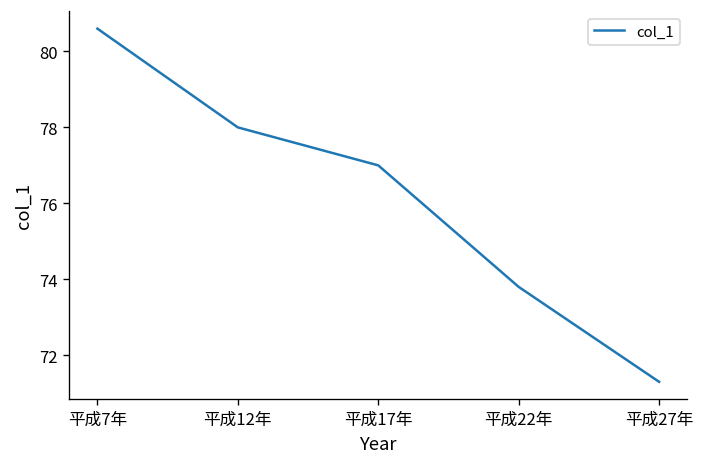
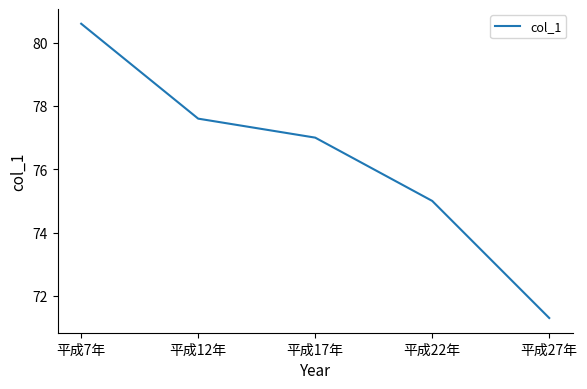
平成12年: 78.0 -> 77.6
平成22年: 73.8 -> 75.0
